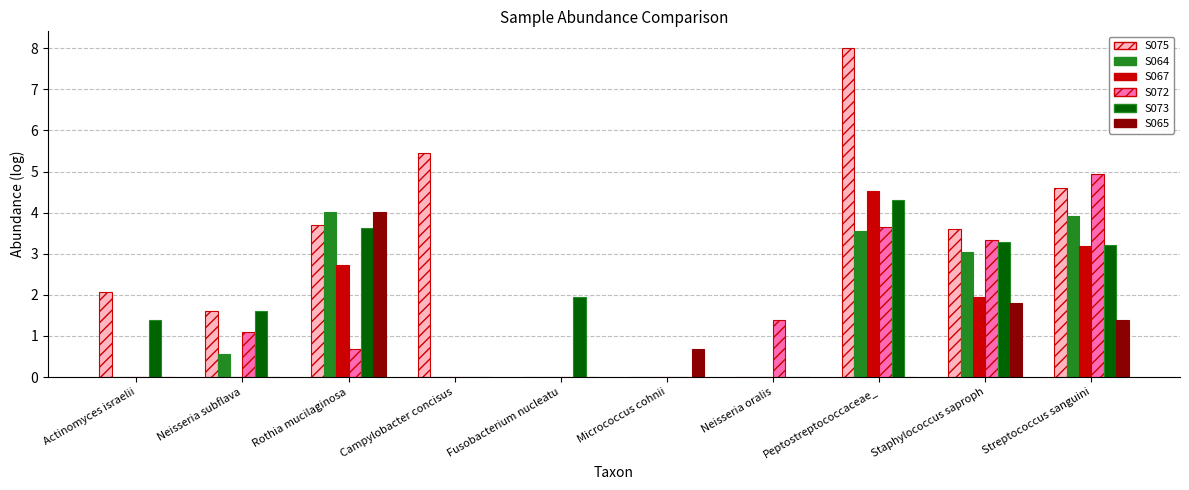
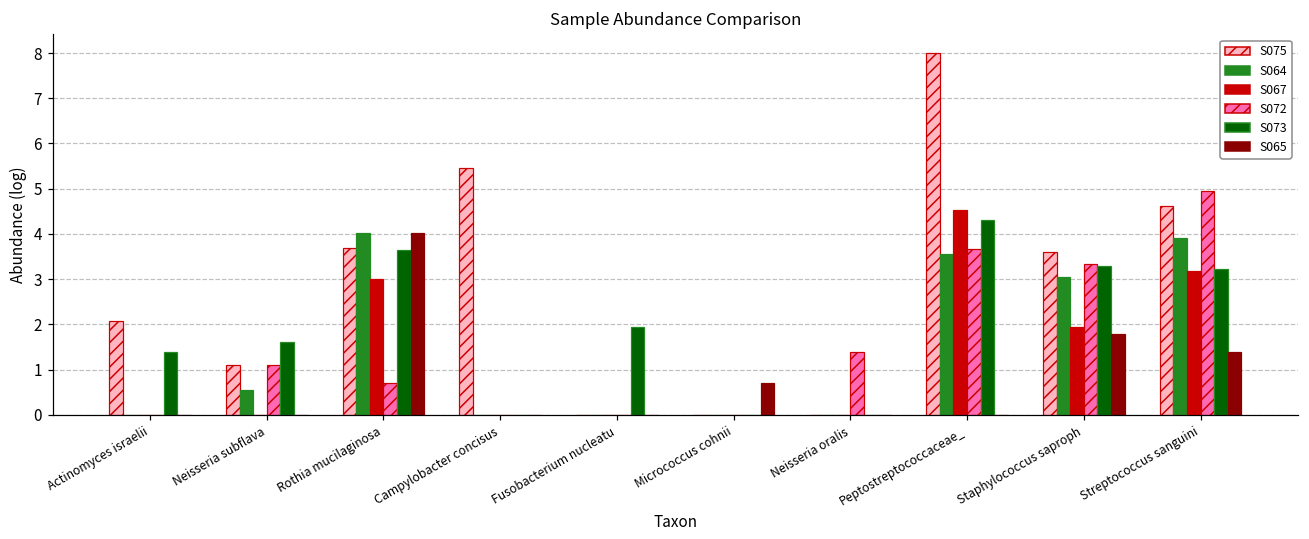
S075, Neisseria subflava: 1.6 -> 1.1
S067, Rothia mucilaginosa: 2.7 -> 3.0
